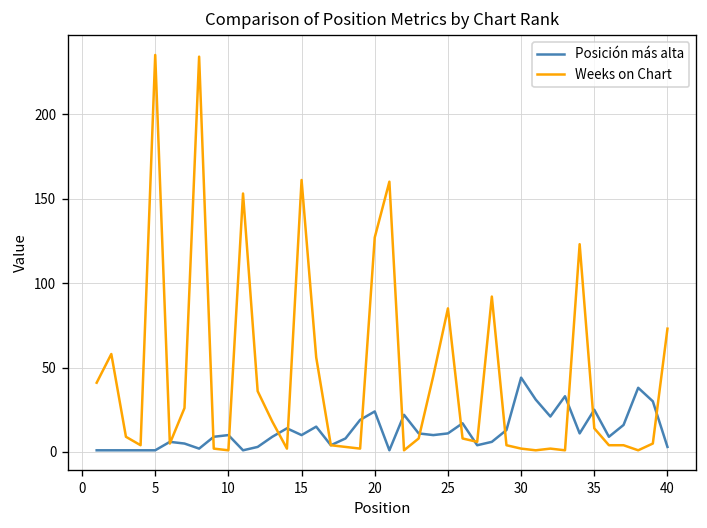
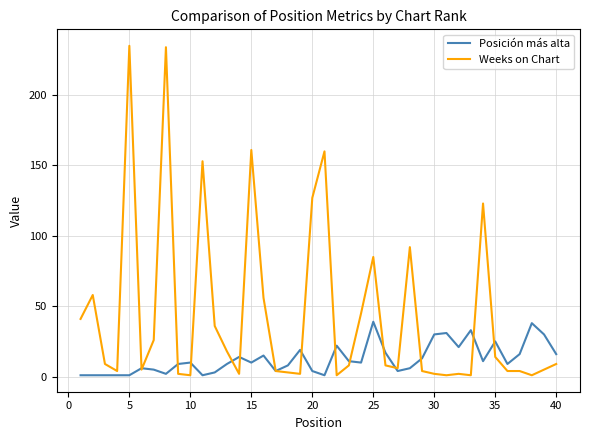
Posición más alta, 20: 24 -> 4
Posición más alta, 25: 11 -> 39
Posición más alta, 30: 44 -> 30
Posición más alta, 40: 3 -> 16
Weeks on Chart, 40: 73 -> 9
